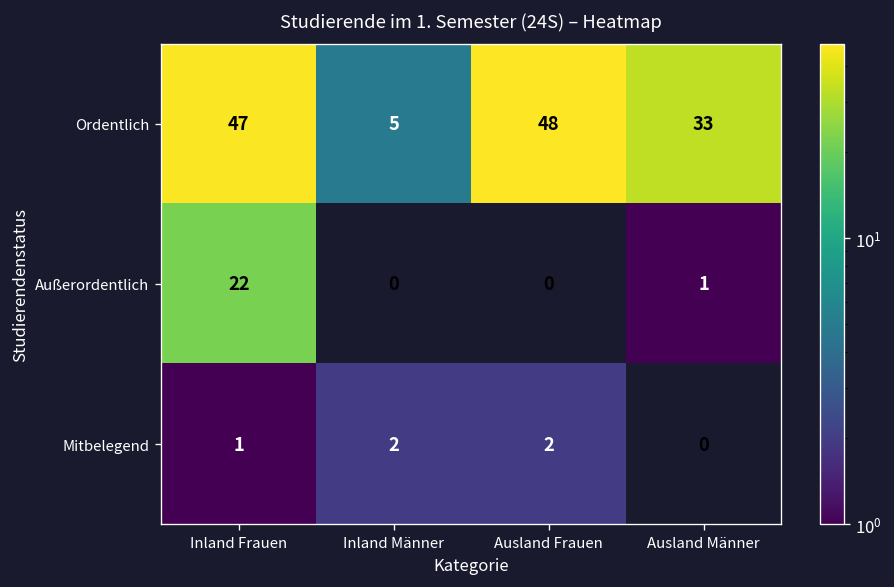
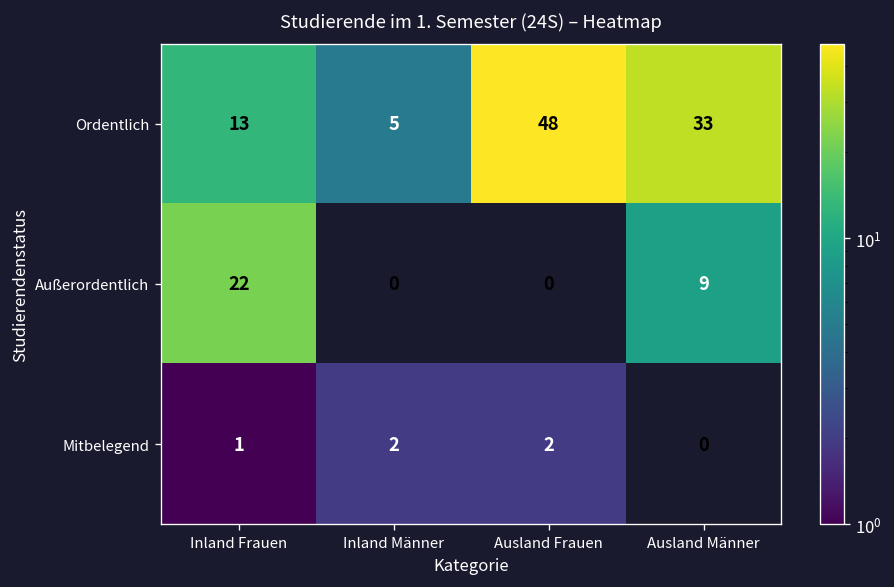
Ordentlich, Inland Frauen: 47 -> 13
Außerordentlich, Ausland Männer: 1 -> 9
